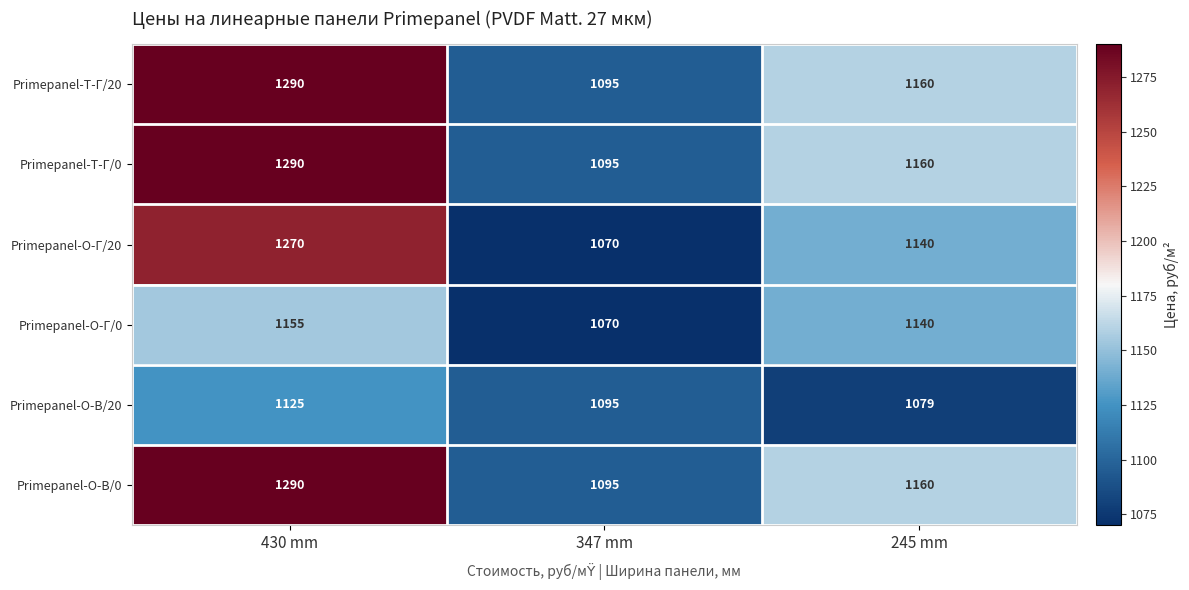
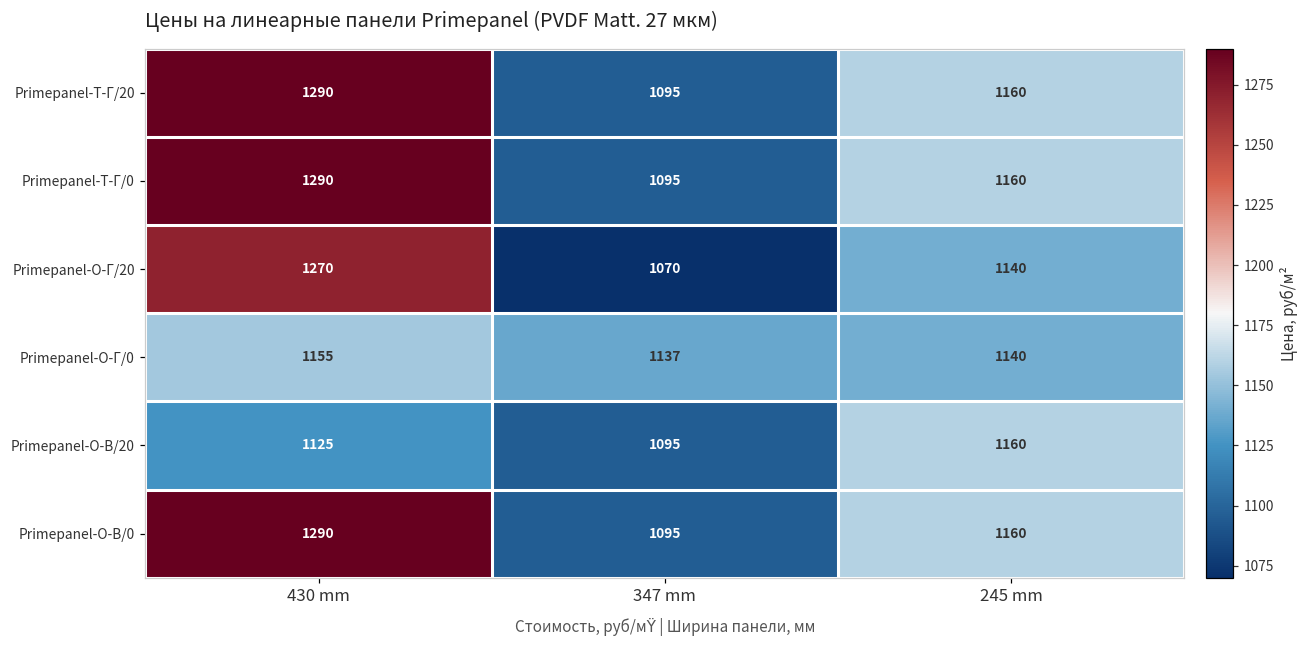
Primepanel-O-Г/0, 347 mm: 1070 -> 1137
Primepanel-O-B/20, 245 mm: 1079 -> 1160
